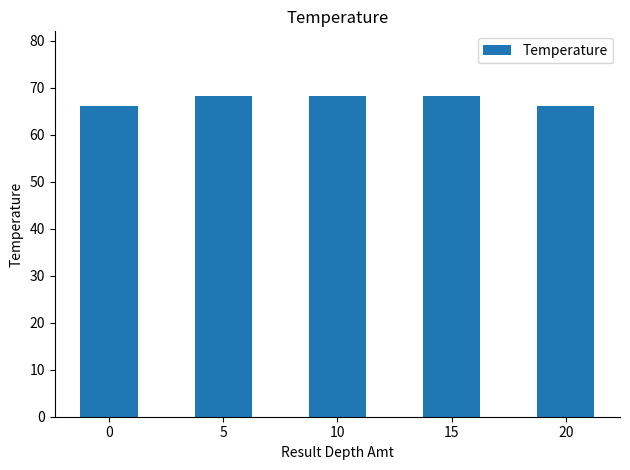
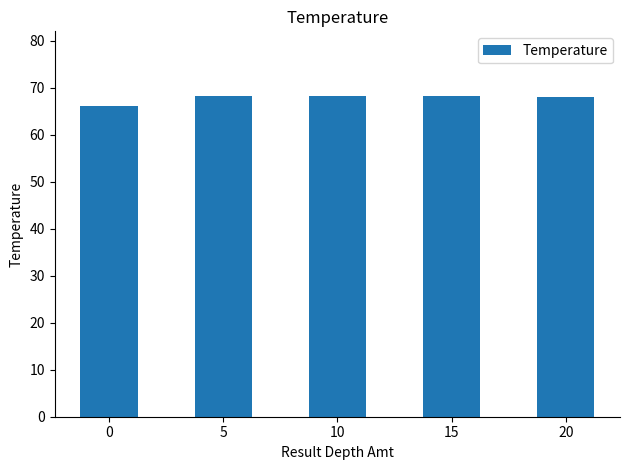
20: 66 -> 68
